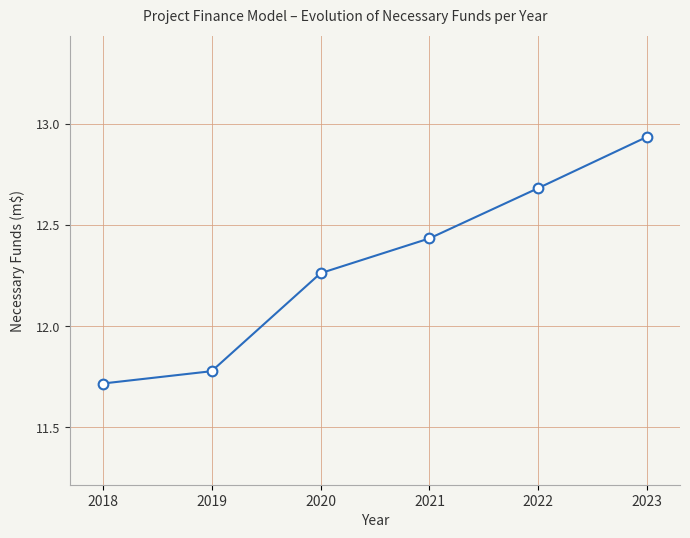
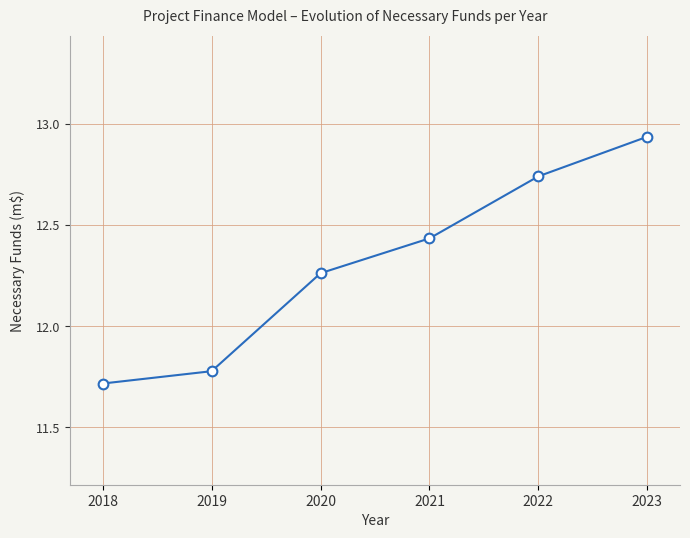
2022: 12.68 -> 12.74
